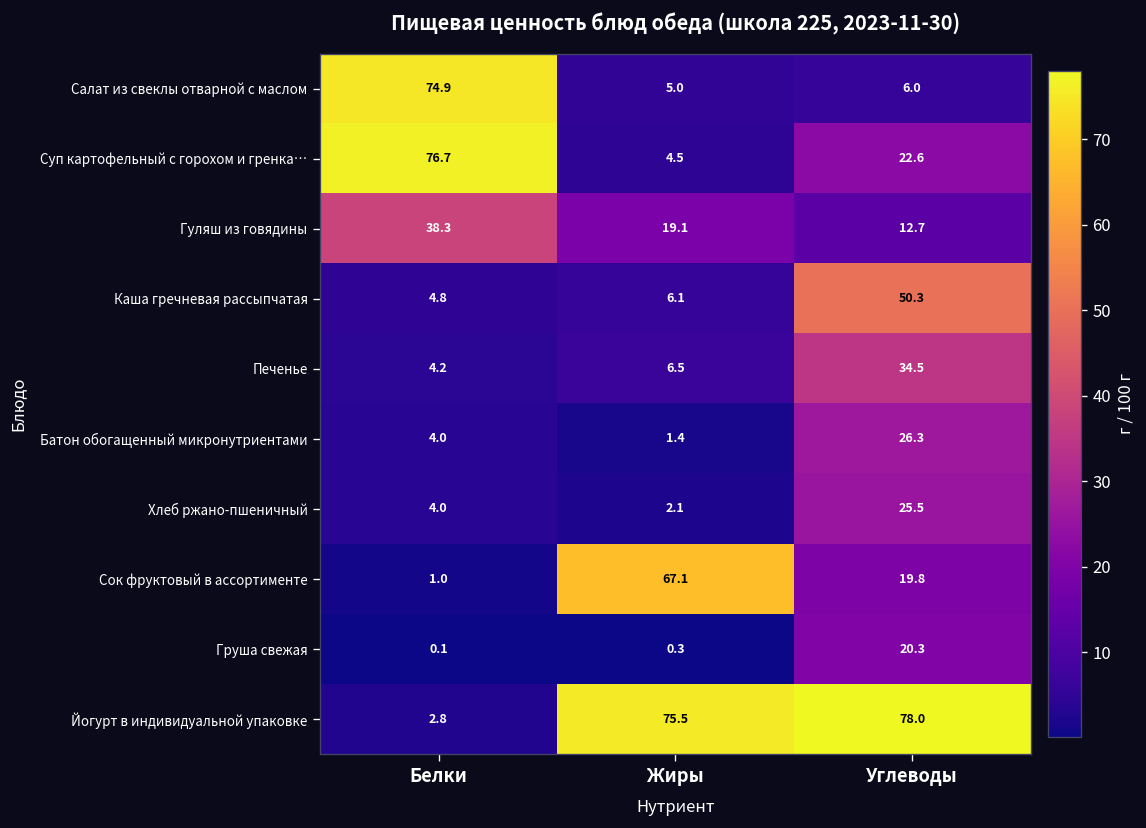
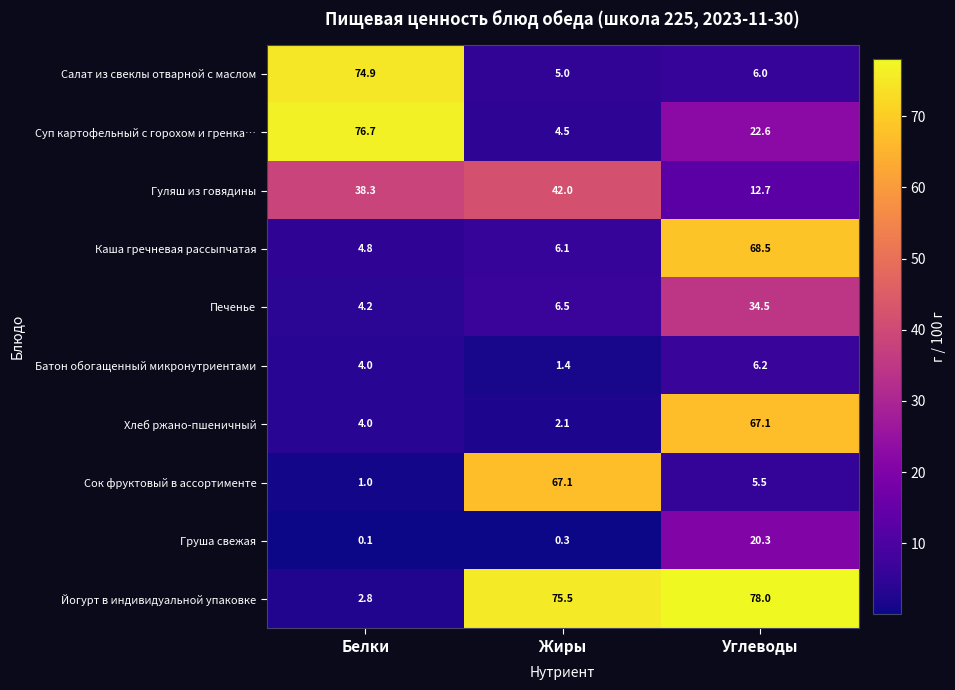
Гуляш из говядины, Жиры: 19.1 -> 42.0
Каша гречневая рассыпчатая, Углеводы: 50.3 -> 68.5
Батон обогащенный микронутриентами, Углеводы: 26.3 -> 6.2
Хлеб ржано-пшеничный, Углеводы: 25.5 -> 67.1
Сок фруктовый в ассортименте, Углеводы: 19.8 -> 5.5
